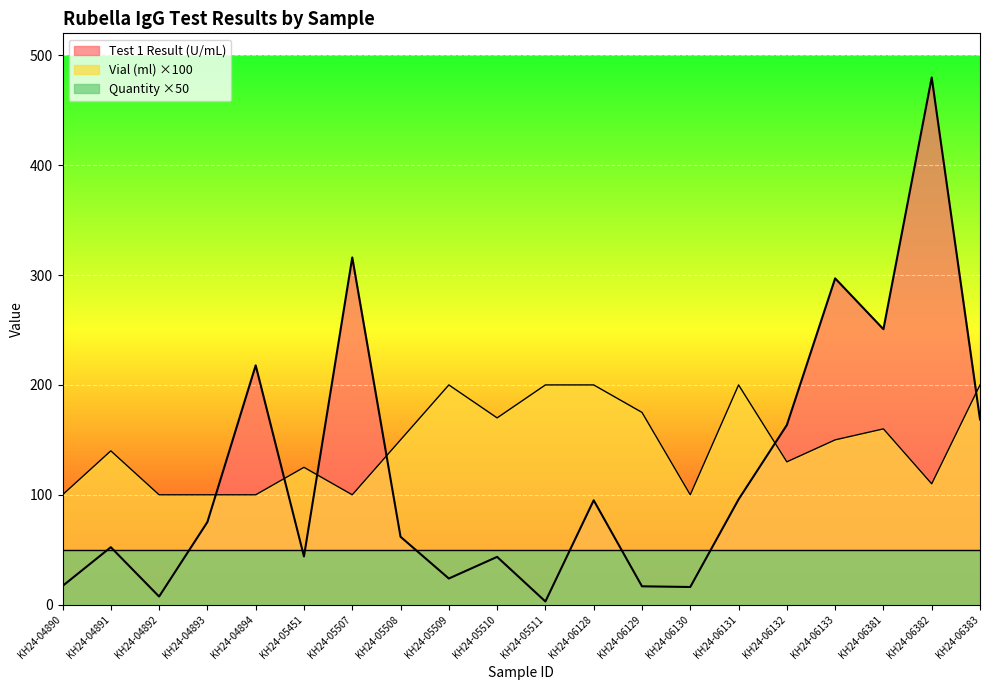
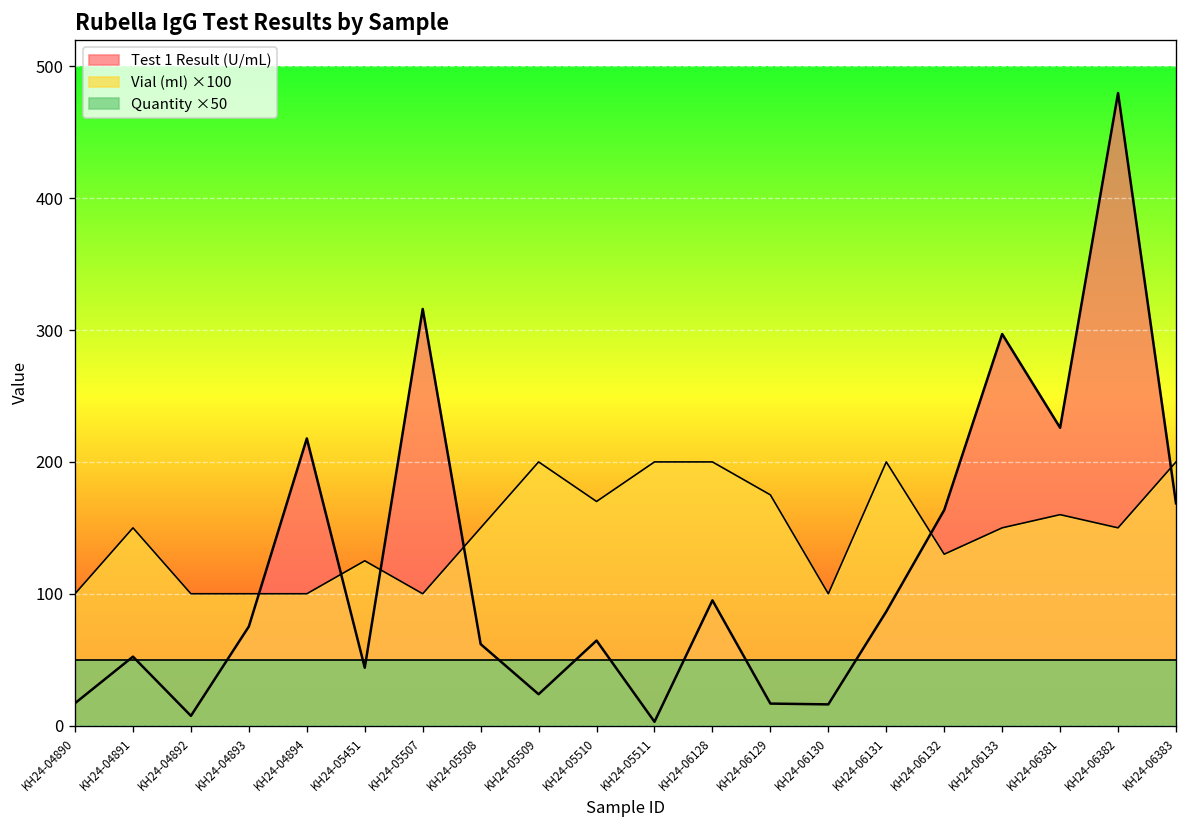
Vial (ml) ×100, KH24-04891: 140 -> 150
Test 1 Result (U/mL), KH24-05510: 44 -> 65
Test 1 Result (U/mL), KH24-06131: 96 -> 87
Test 1 Result (U/mL), KH24-06381: 251 -> 226
Vial (ml) ×100, KH24-06382: 110 -> 150
